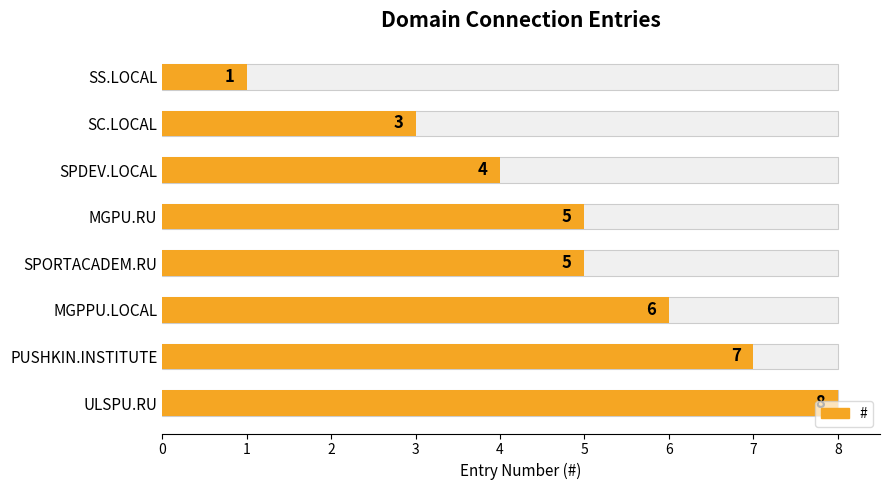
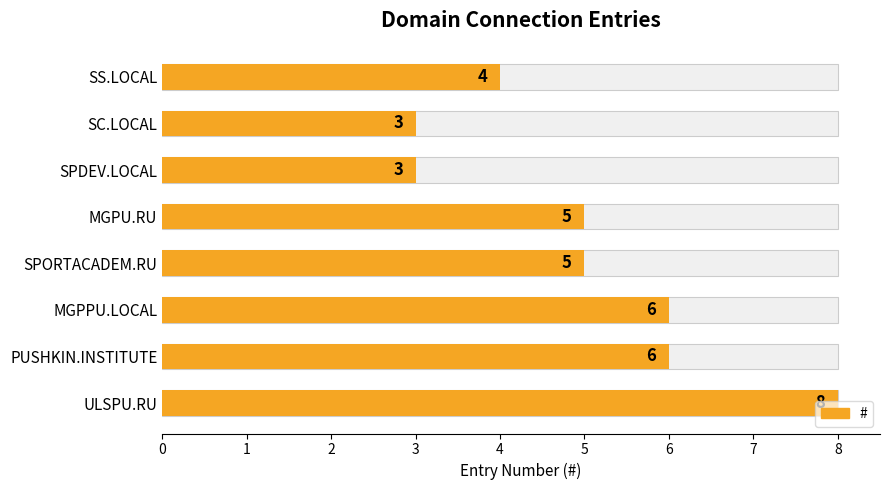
#, SS.LOCAL: 1 -> 4
#, SPDEV.LOCAL: 4 -> 3
#, PUSHKIN.INSTITUTE: 7 -> 6
